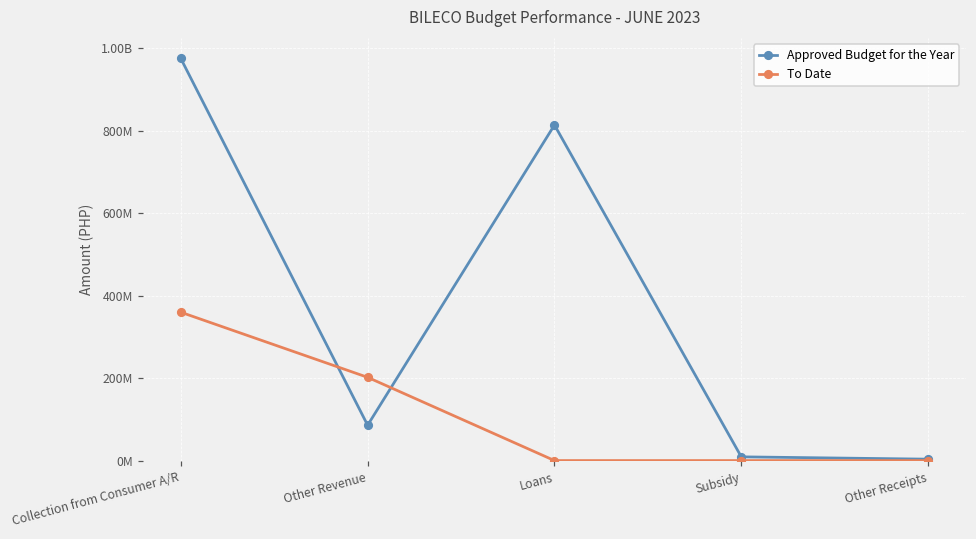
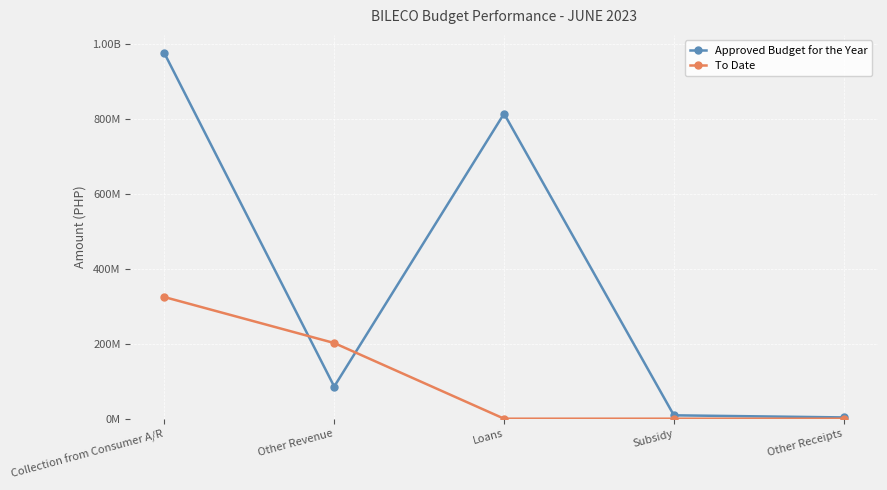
To Date, Collection from Consumer A/R: 360000000 -> 320000000
